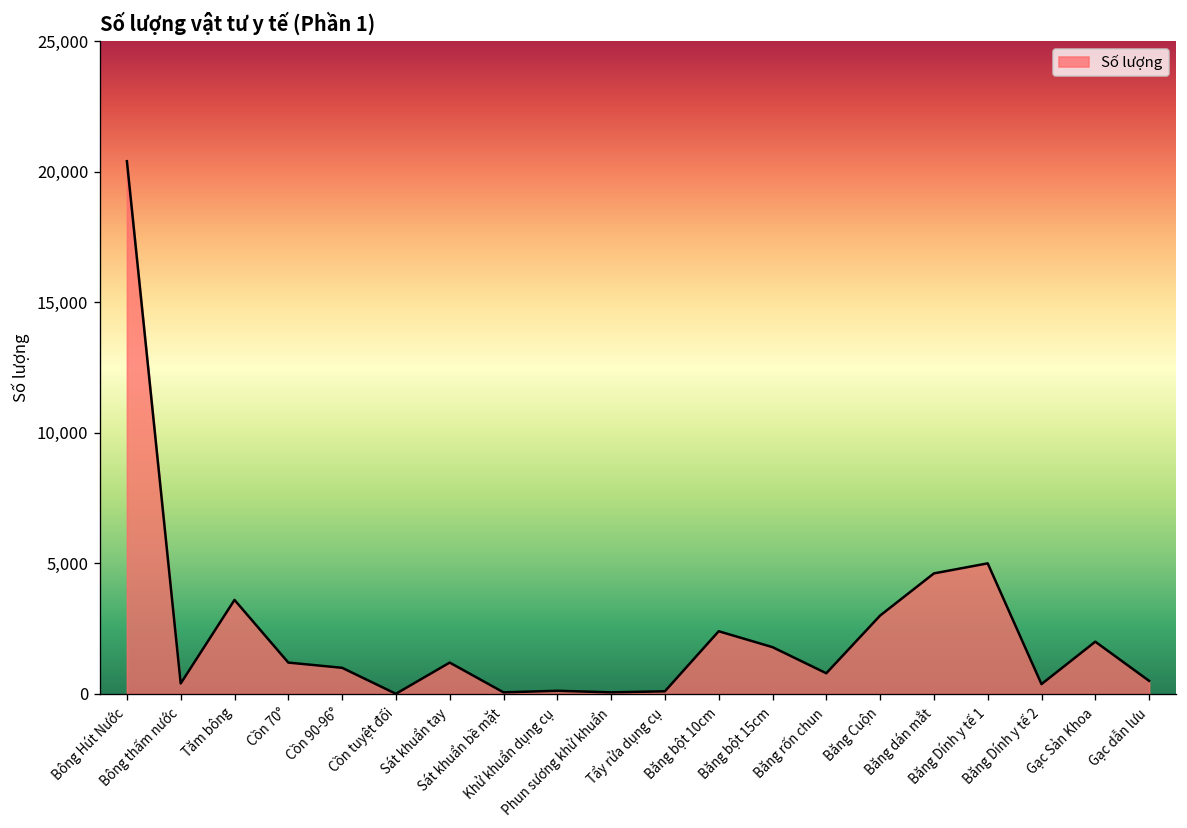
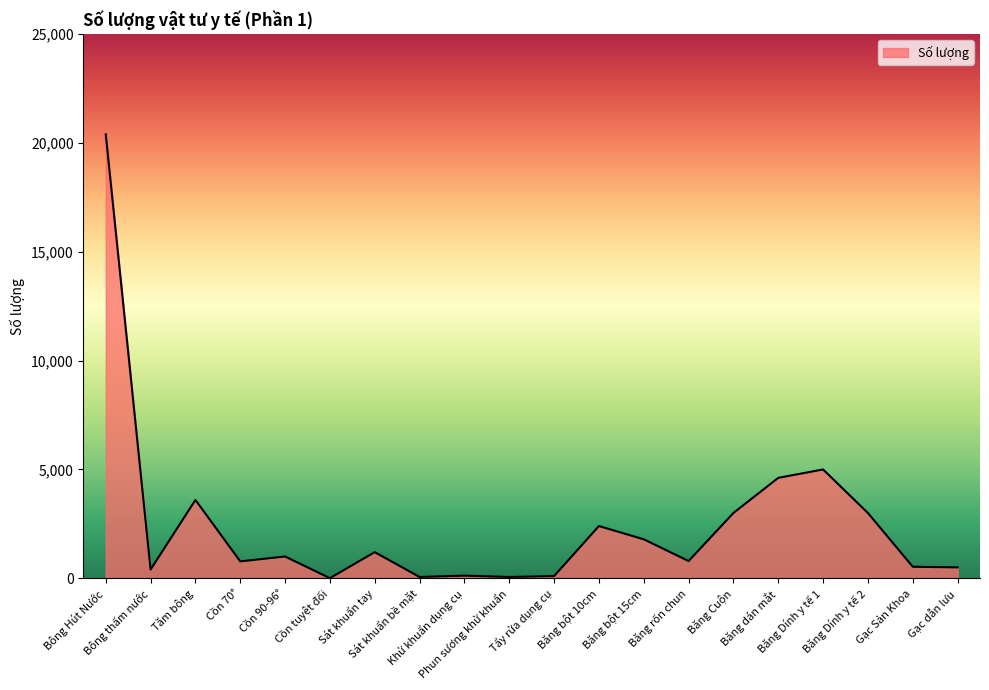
Cồn 70°: 1,200 -> 800
Băng Dính y tế 2: 400 -> 3,000
Gạc Sản Khoa: 2,000 -> 500
